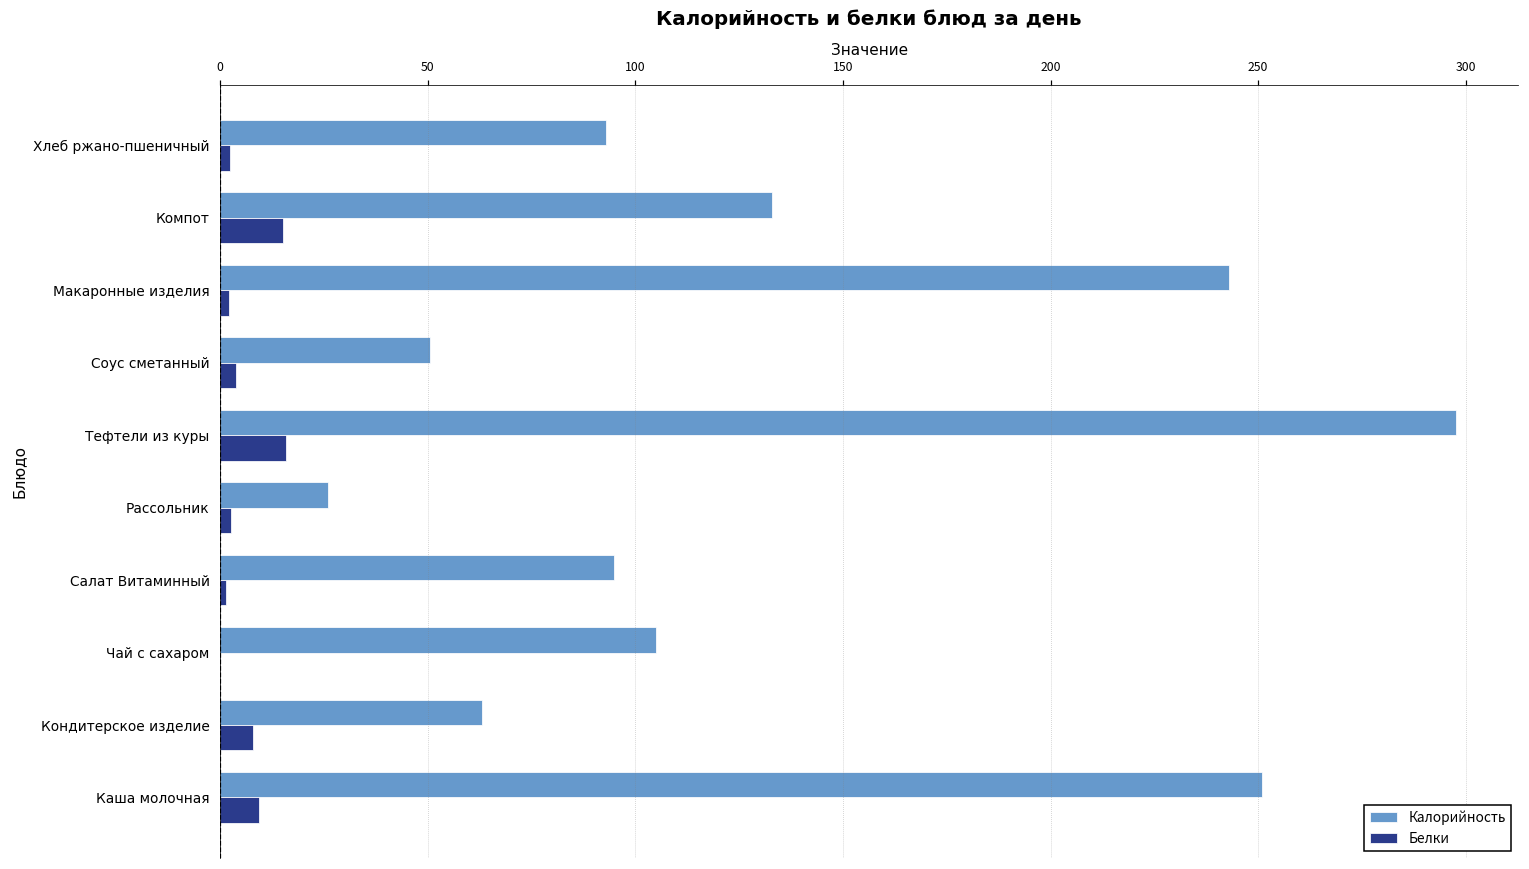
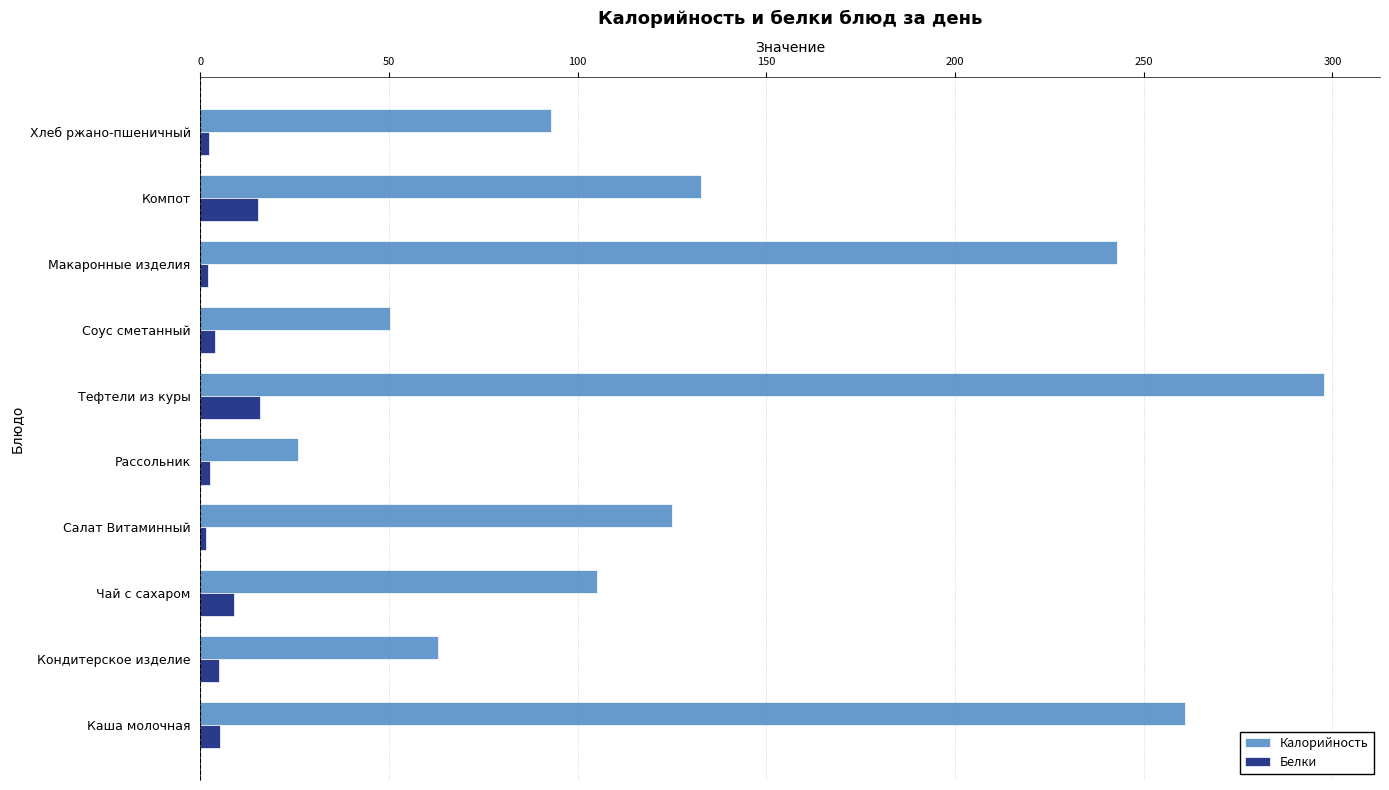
Калорийность, Салат Витаминный: 95 -> 125
Белки, Чай с сахаром: 0 -> 9
Белки, Кондитерское изделие: 8 -> 5
Калорийность, Каша молочная: 251 -> 261
Белки, Каша молочная: 9 -> 5
